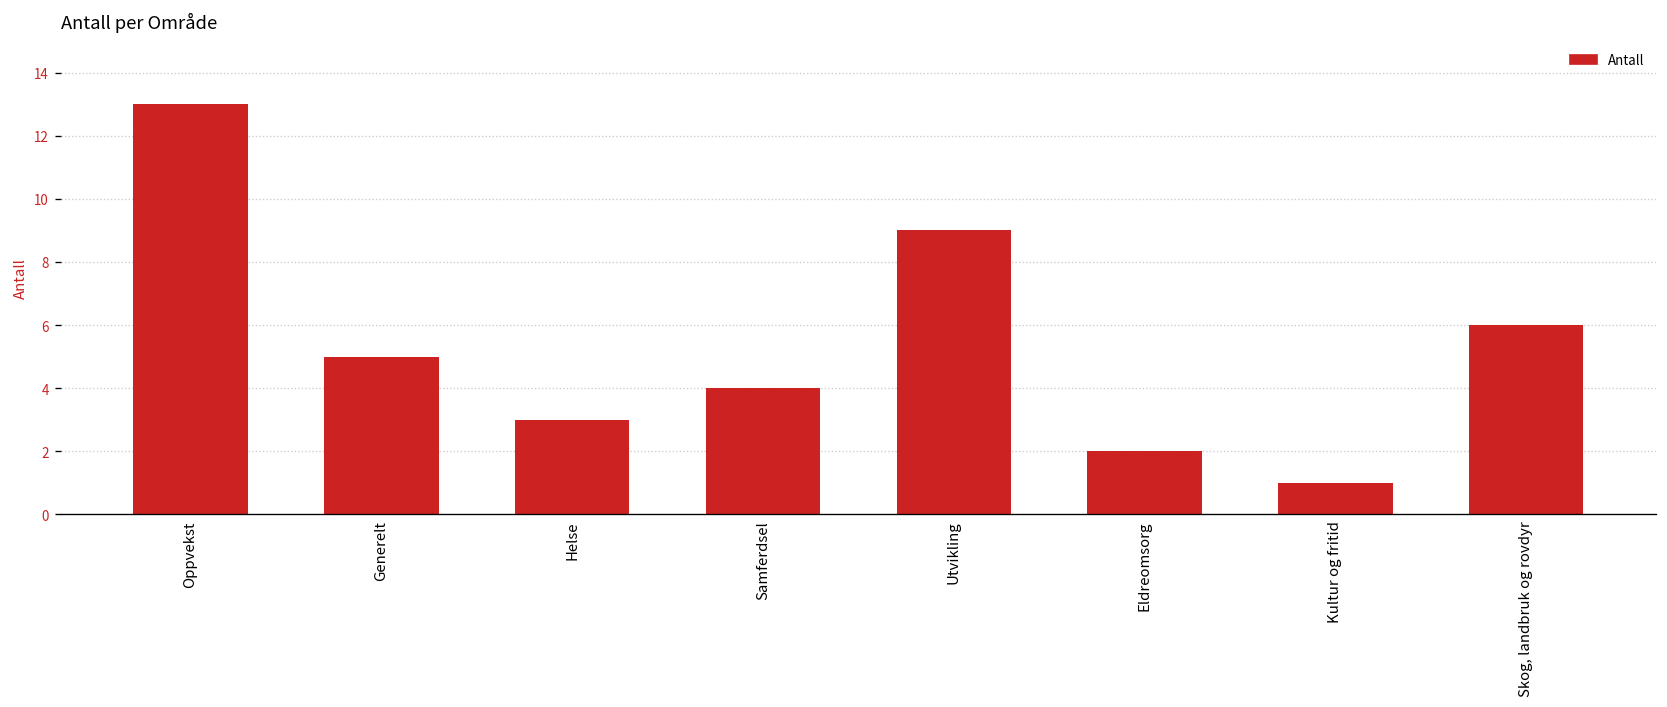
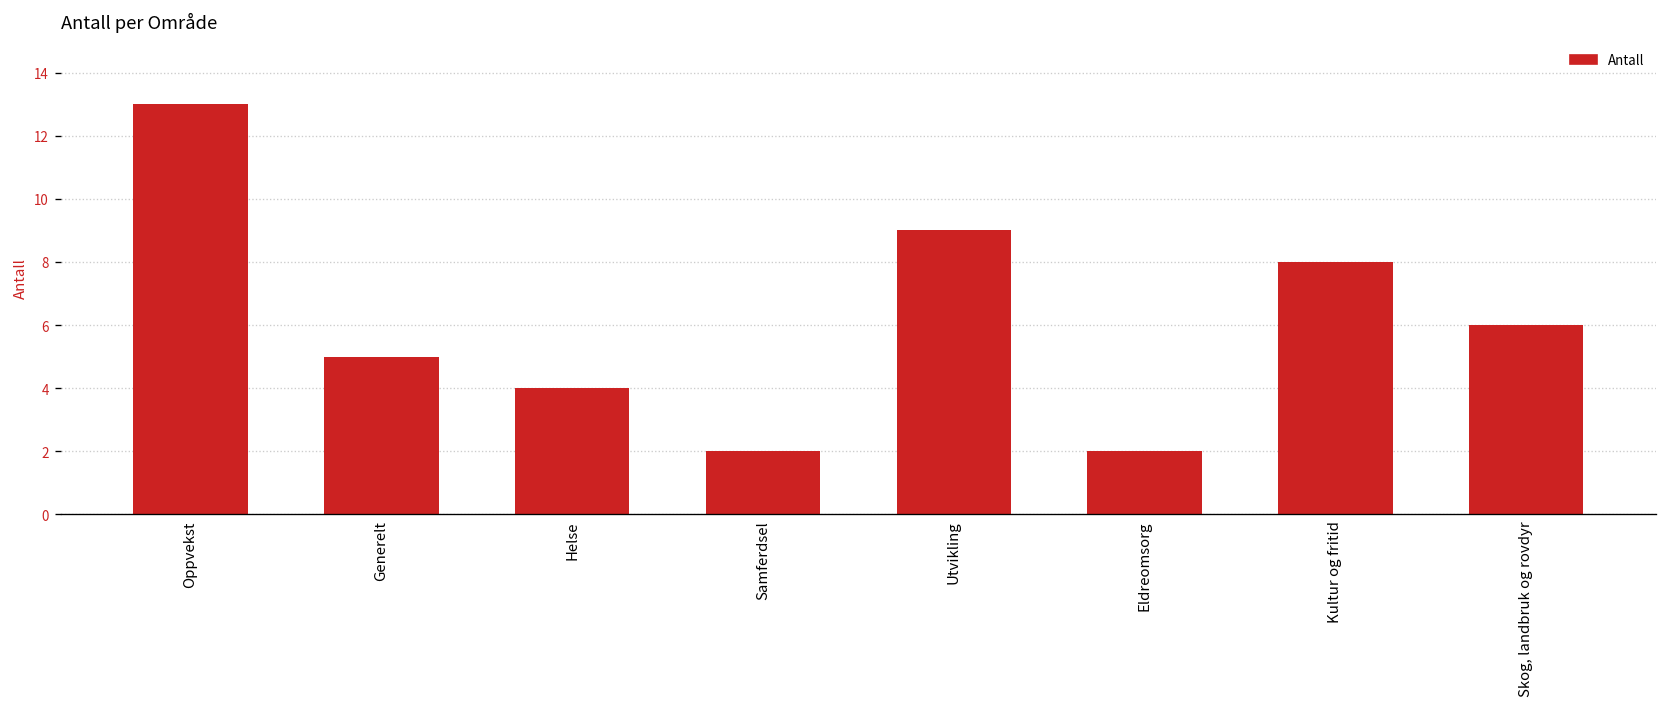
Helse: 3 -> 4
Samferdsel: 4 -> 2
Kultur og fritid: 1 -> 8
